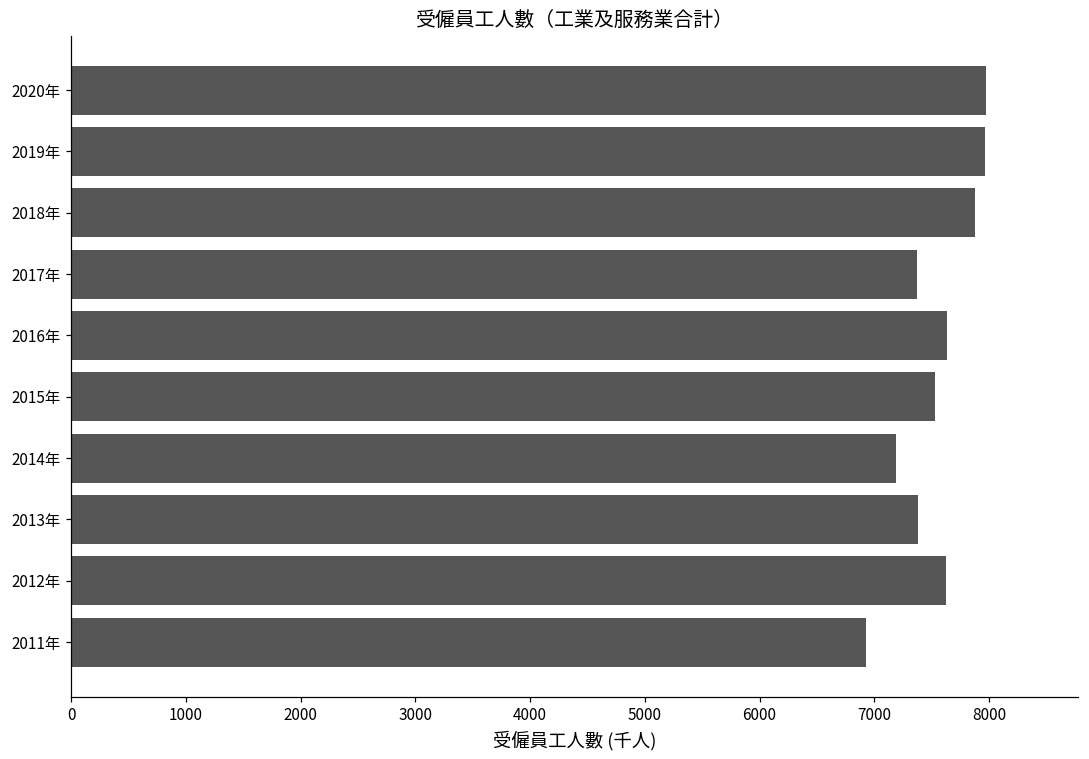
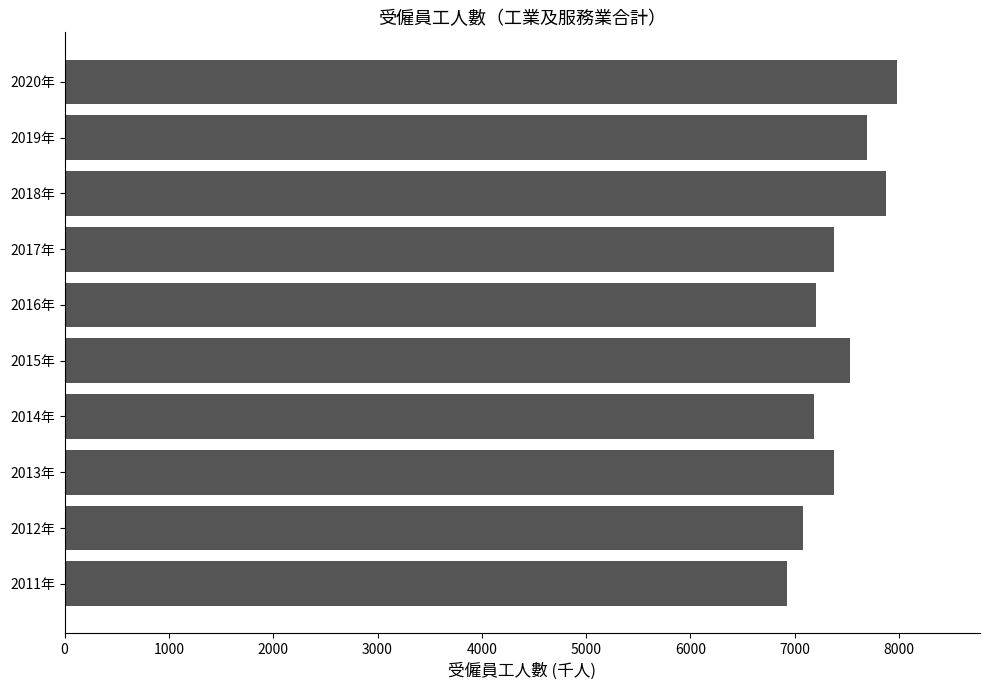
2019年: 7970 -> 7700
2016年: 7640 -> 7200
2012年: 7620 -> 7080
